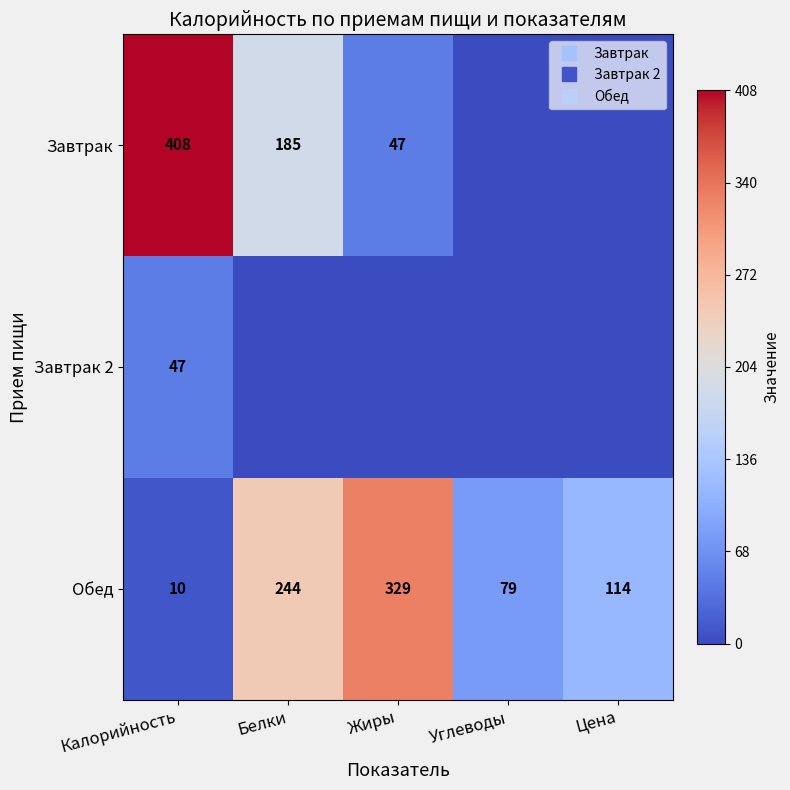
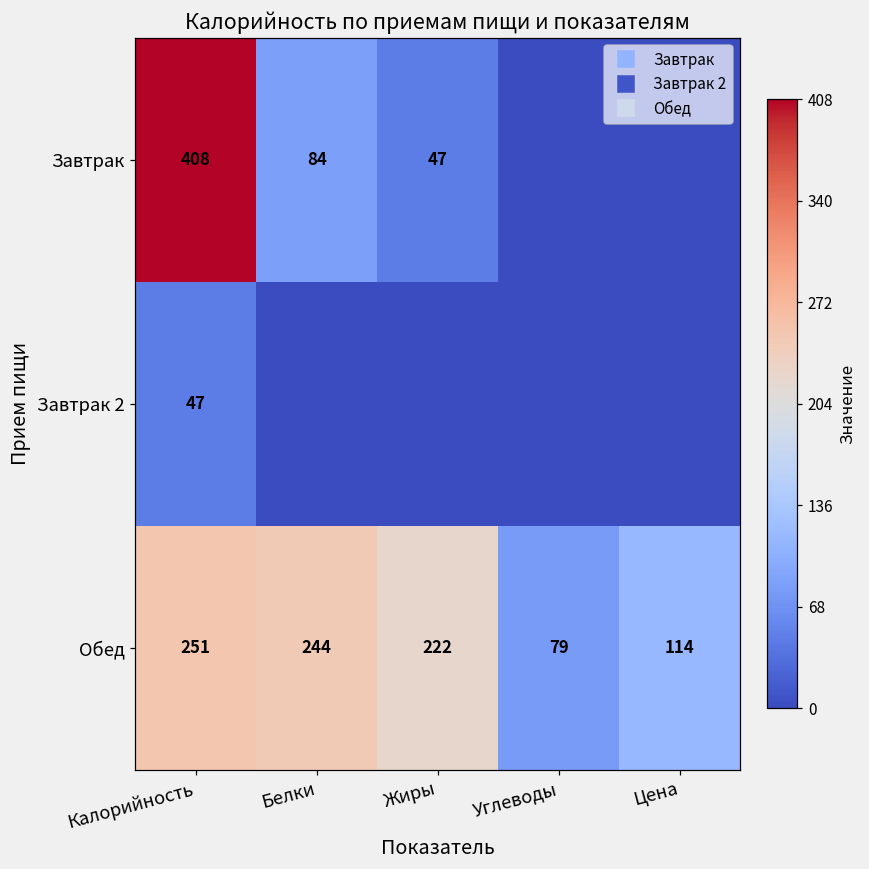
Завтрак, Белки: 185 -> 84
Обед, Калорийность: 10 -> 251
Обед, Жиры: 329 -> 222
